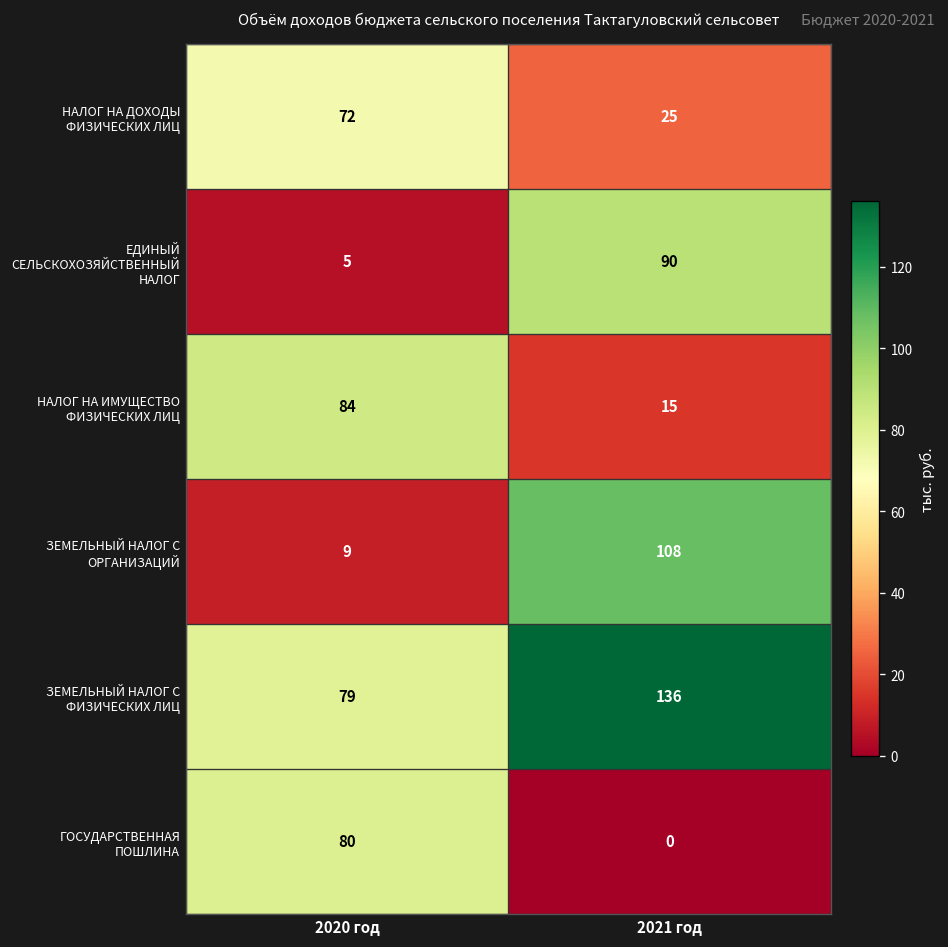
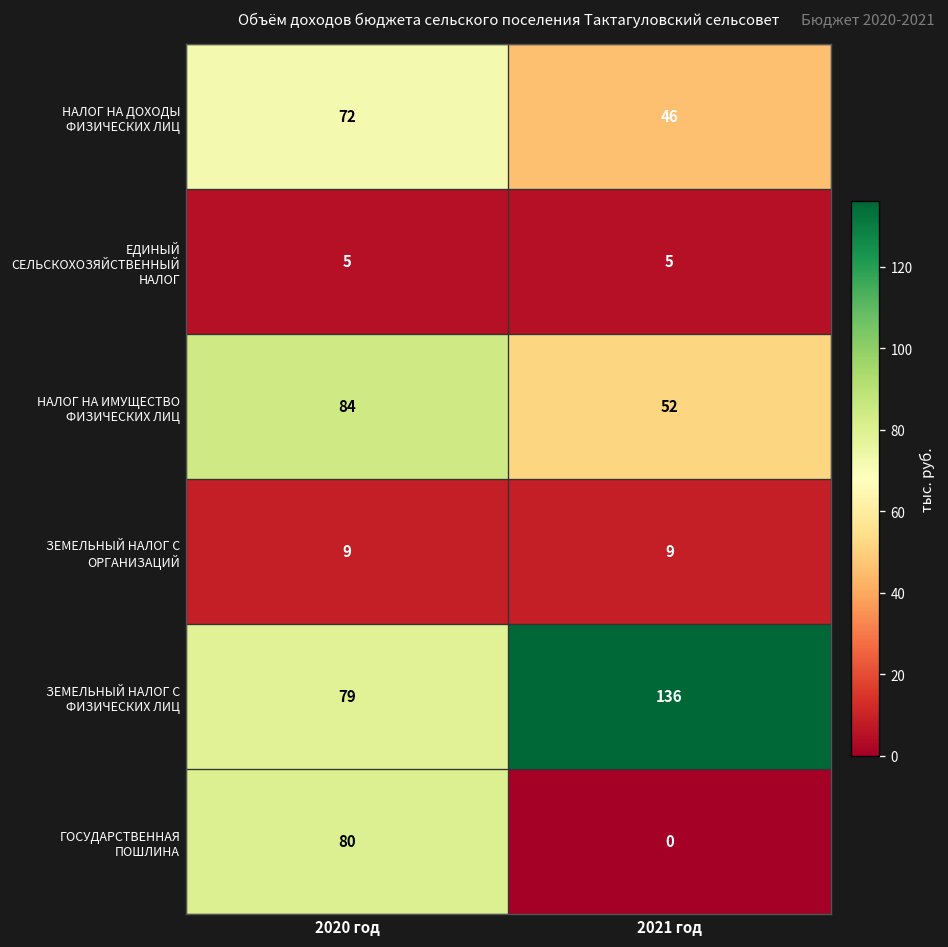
НАЛОГ НА ДОХОДЫ ФИЗИЧЕСКИХ ЛИЦ, 2021 год: 25 -> 46
ЕДИНЫЙ СЕЛЬСКОХОЗЯЙСТВЕННЫЙ НАЛОГ, 2021 год: 90 -> 5
НАЛОГ НА ИМУЩЕСТВО ФИЗИЧЕСКИХ ЛИЦ, 2021 год: 15 -> 52
ЗЕМЕЛЬНЫЙ НАЛОГ С ОРГАНИЗАЦИЙ, 2021 год: 108 -> 9
